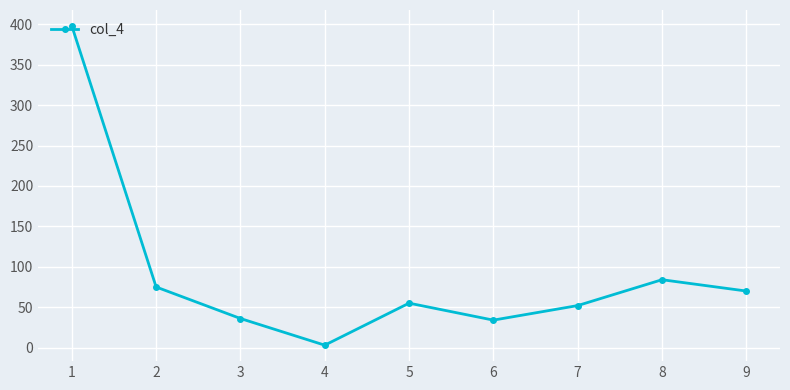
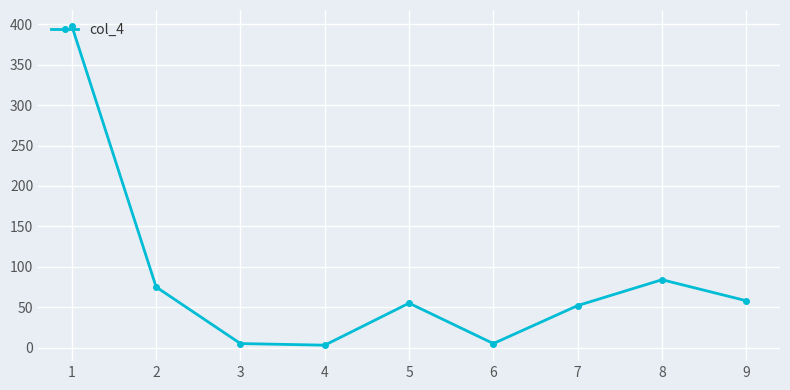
3: 40 -> 10
6: 30 -> 10
9: 70 -> 60
